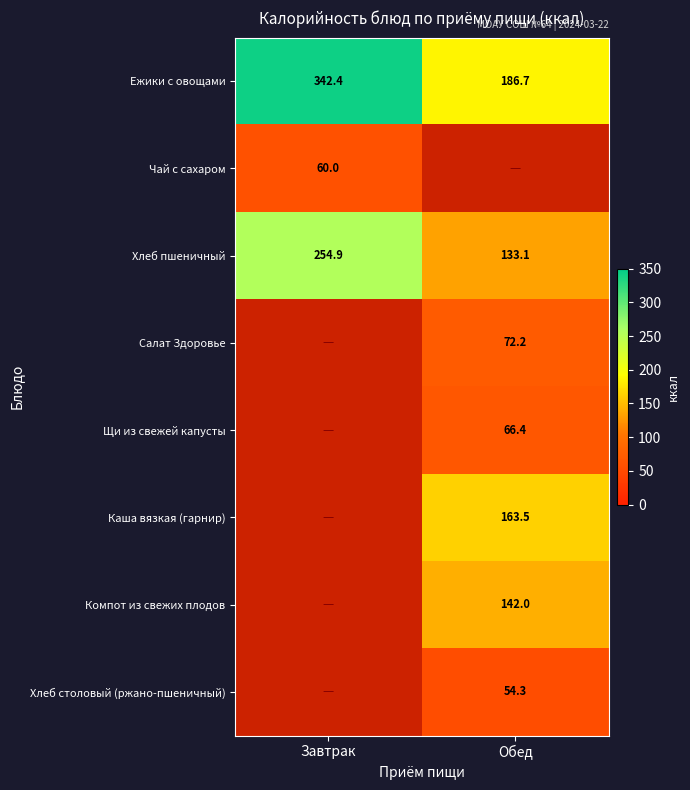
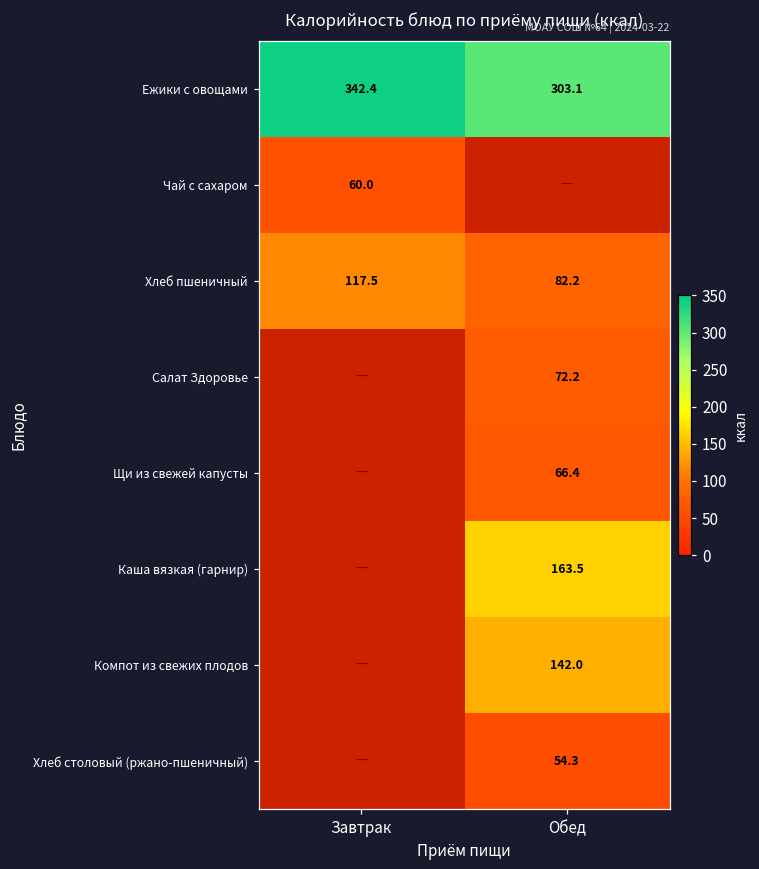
Ежики с овощами, Обед: 186.7 -> 303.1
Хлеб пшеничный, Завтрак: 254.9 -> 117.5
Хлеб пшеничный, Обед: 133.1 -> 82.2
